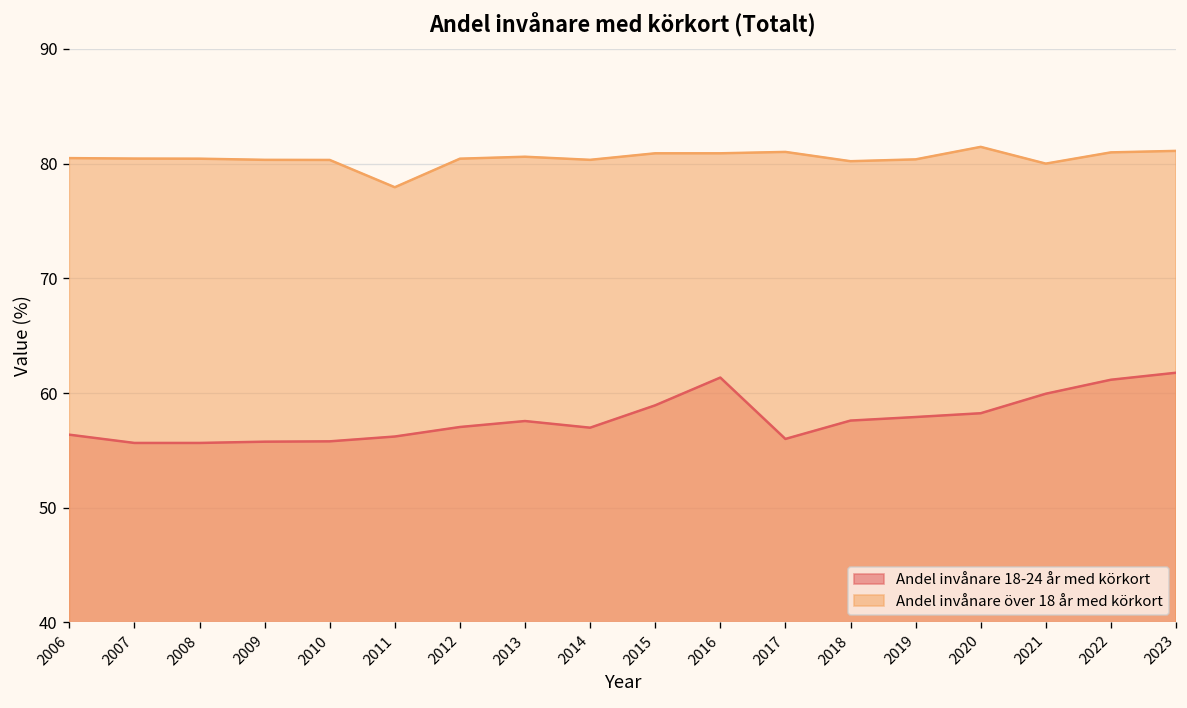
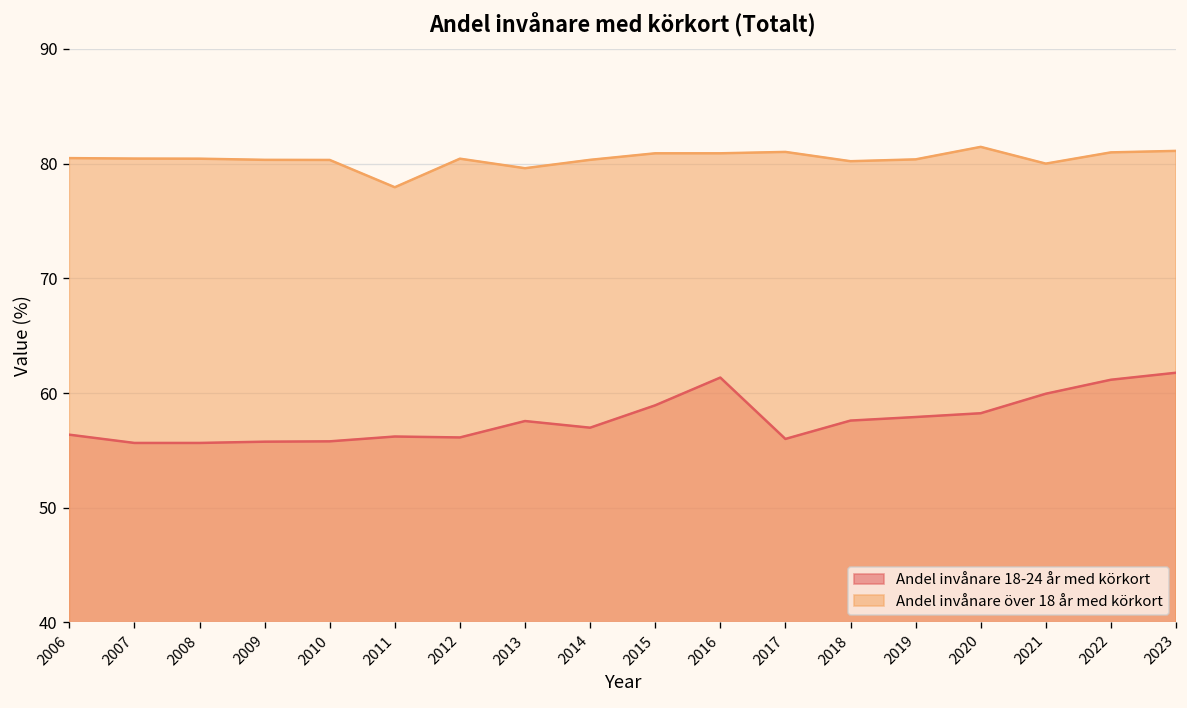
Andel invånare 18-24 år med körkort, 2012: 57 -> 56
Andel invånare över 18 år med körkort, 2013: 81 -> 80
